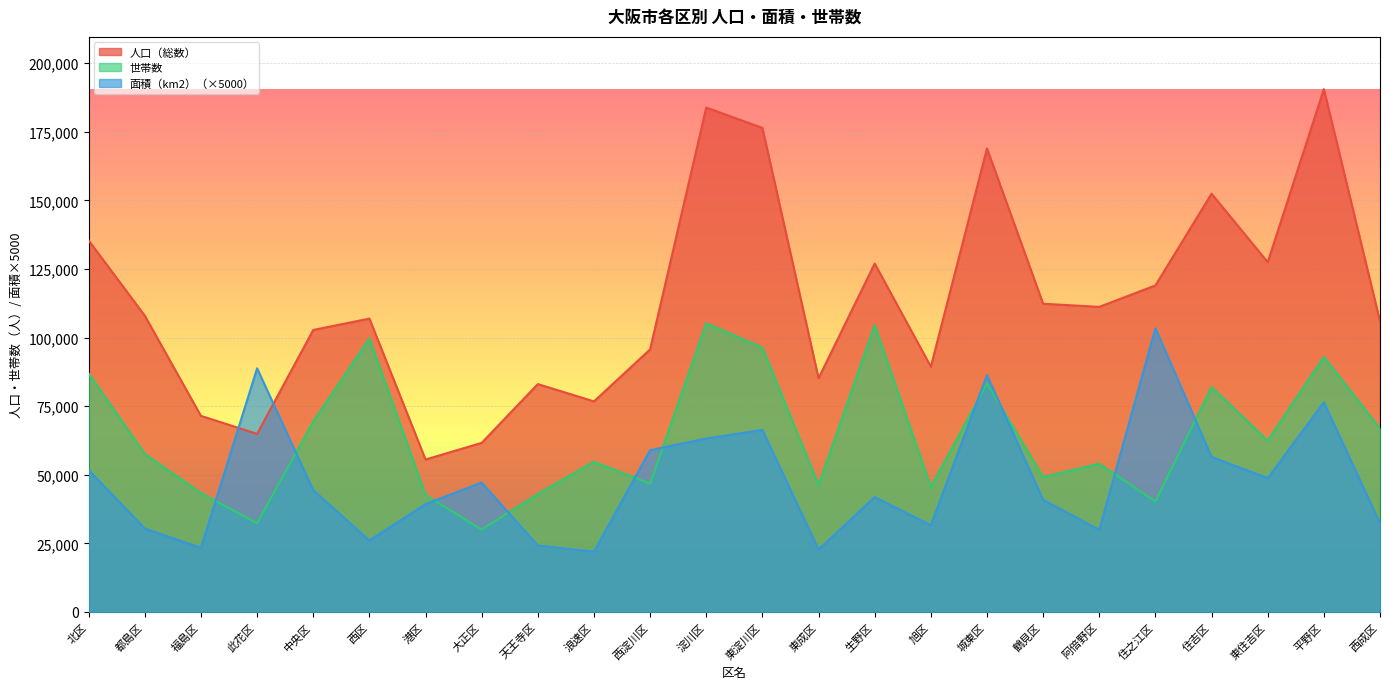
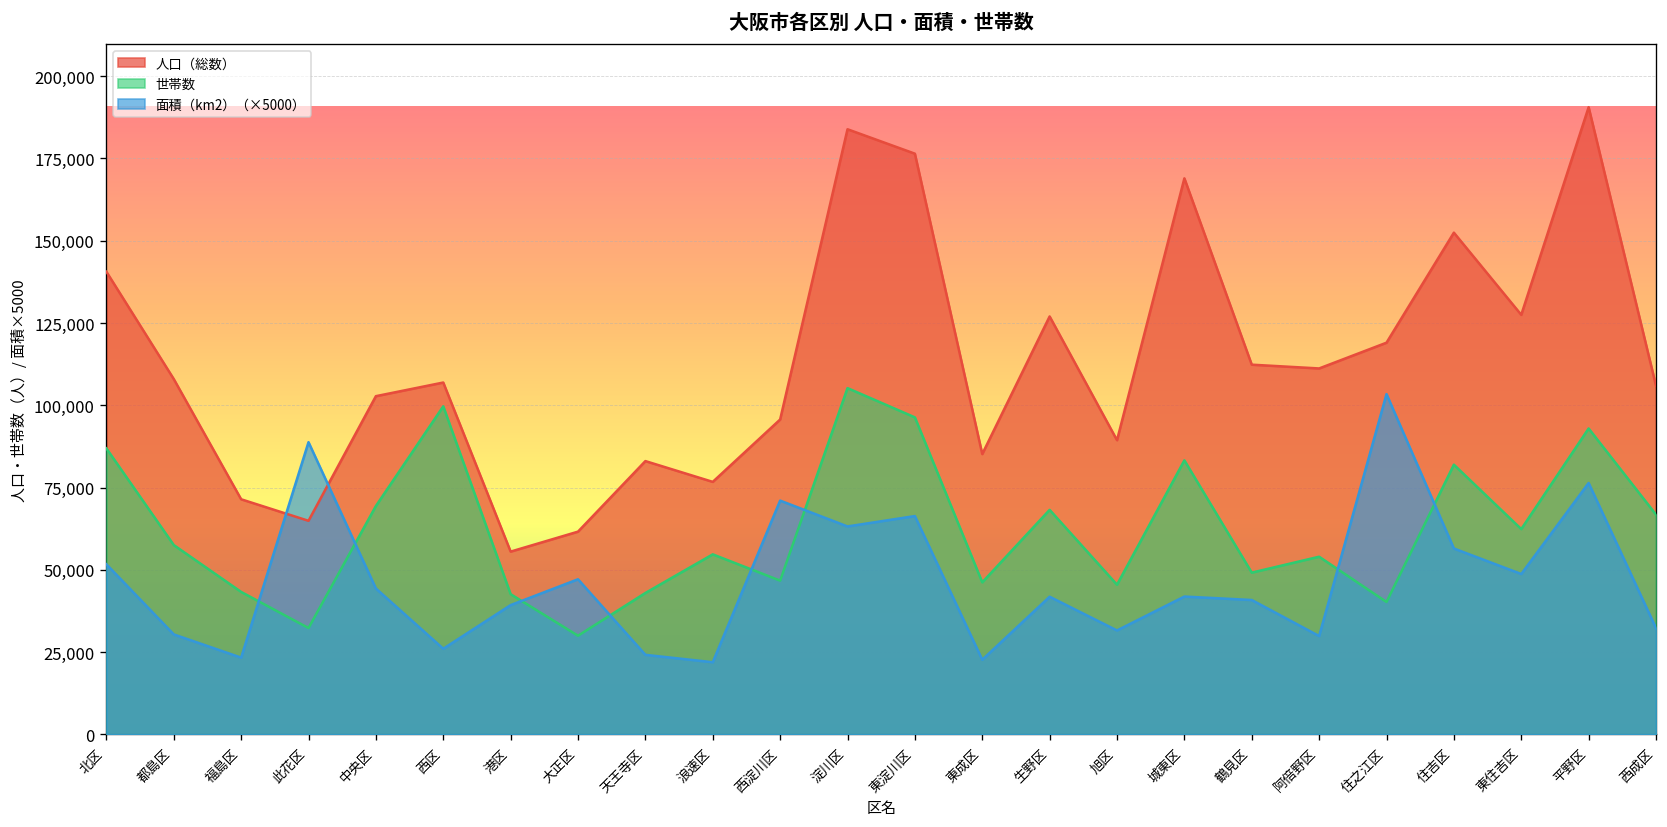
人口（総数）, 北区: 135,000 -> 141,000
面積（km2）（×5000）, 西淀川区: 59,000 -> 71,000
世帯数, 生野区: 105,000 -> 68,000
面積（km2）（×5000）, 城東区: 86,000 -> 42,000
